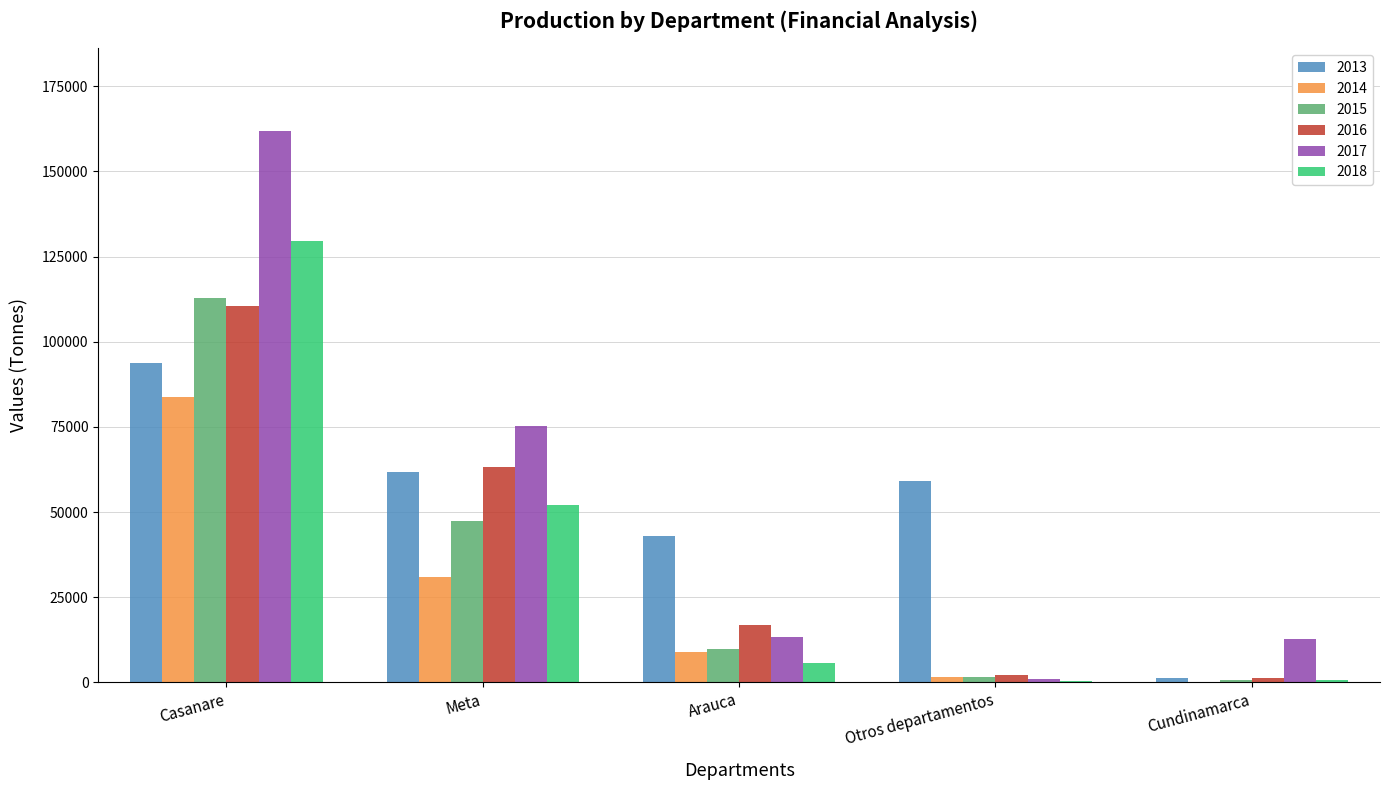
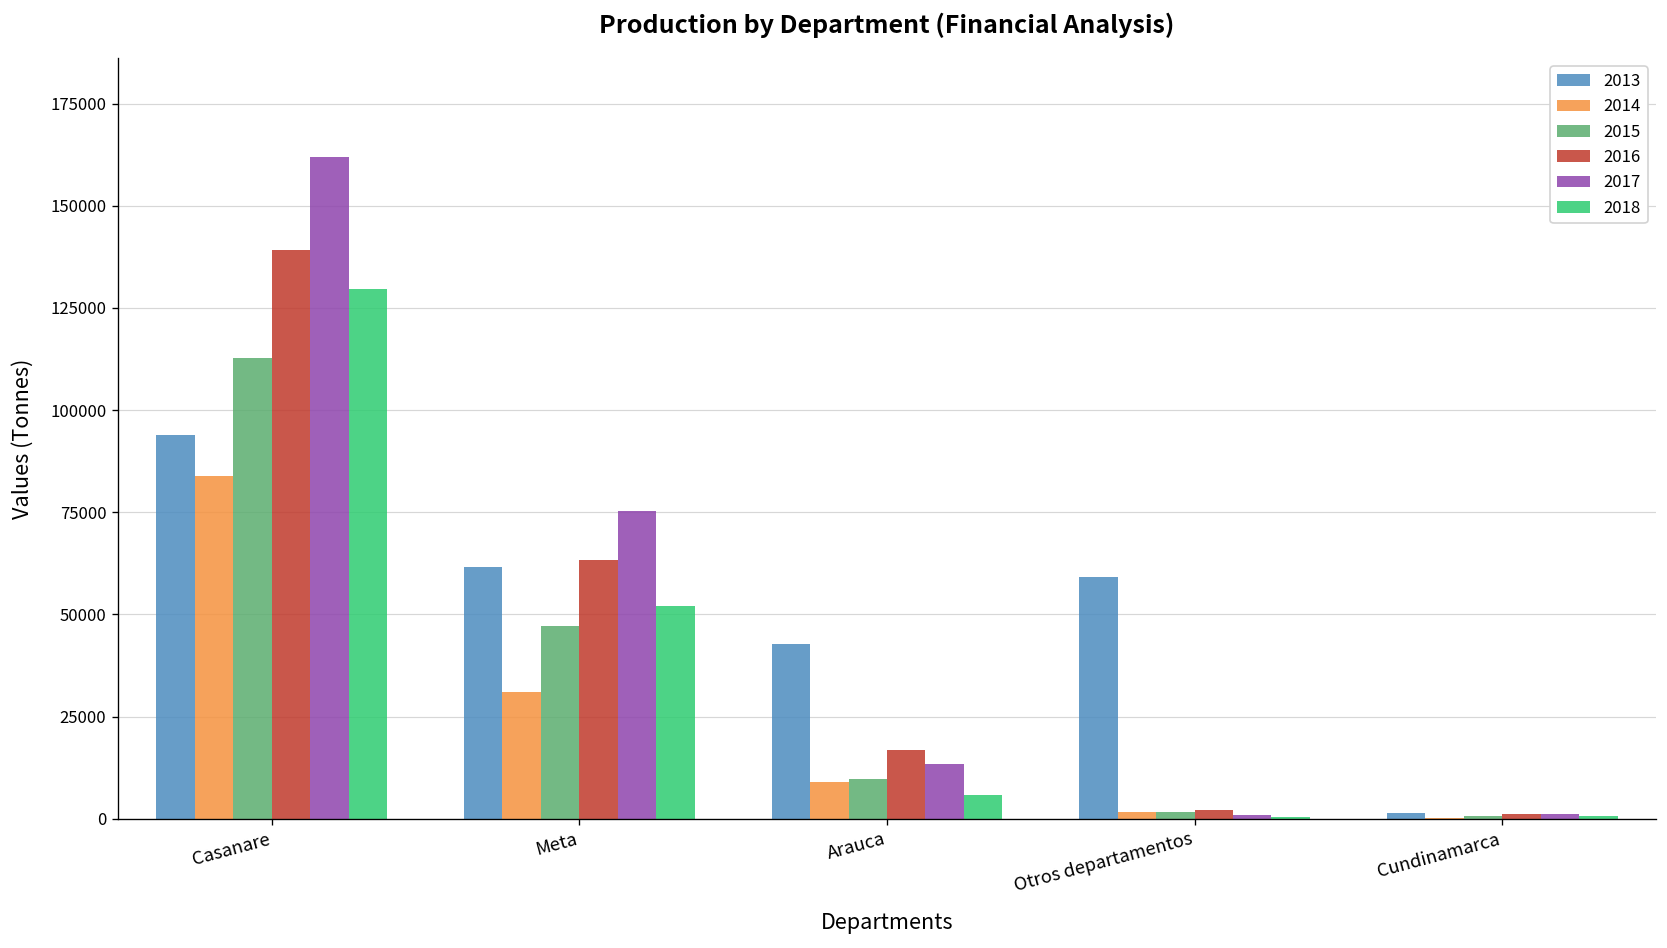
2016, Casanare: 110000 -> 139000
2017, Cundinamarca: 13000 -> 1000
